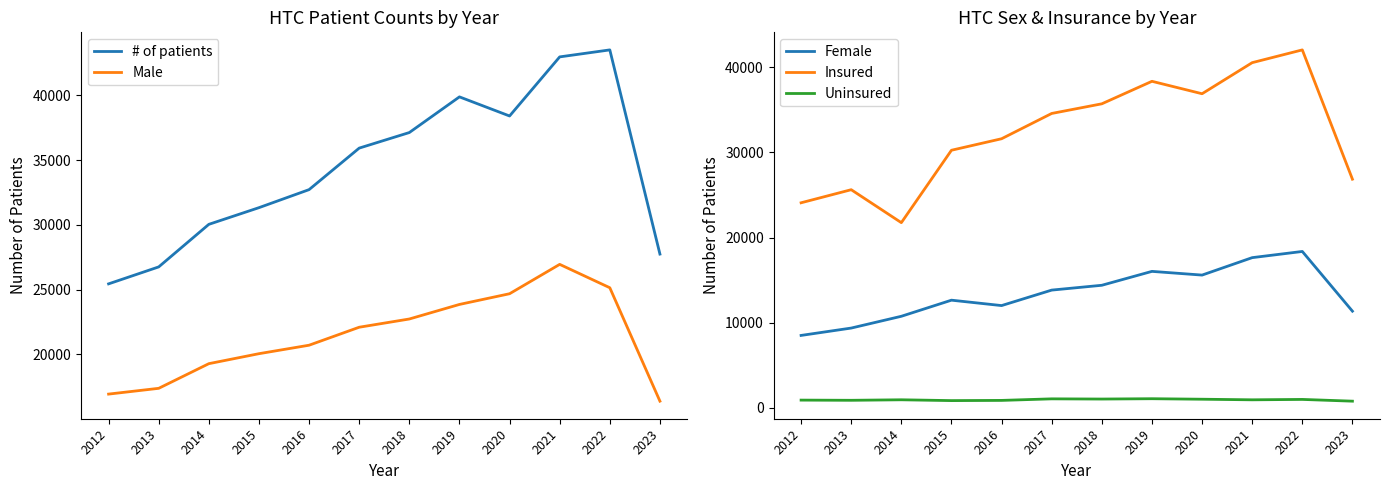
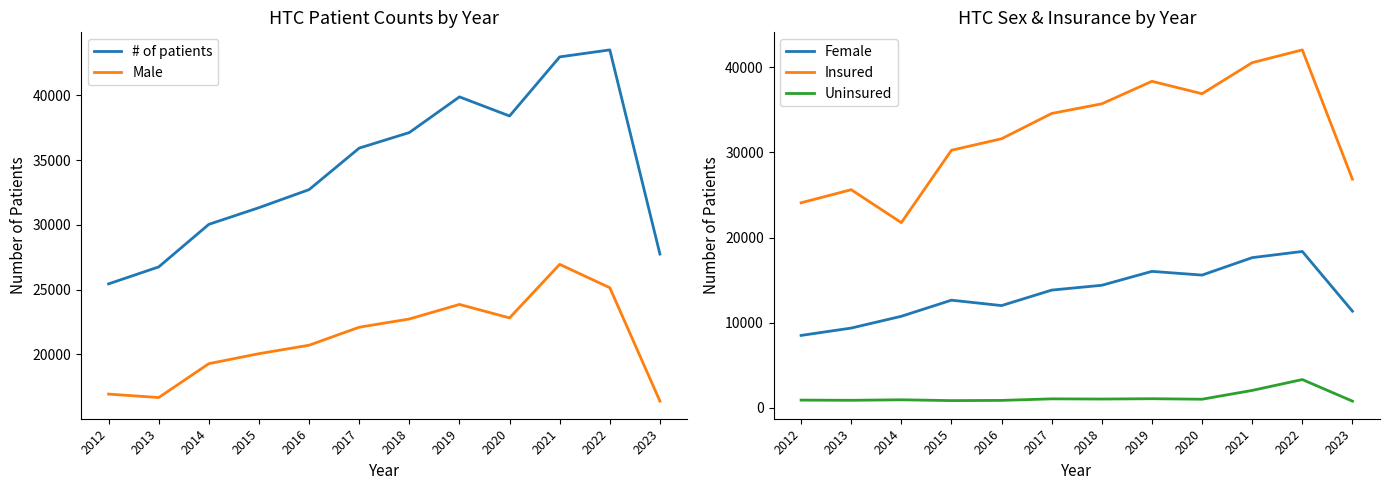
HTC Patient Counts by Year, Male, 2013: 17400 -> 16700
HTC Patient Counts by Year, Male, 2020: 24700 -> 22800
HTC Sex & Insurance by Year, Uninsured, 2021: 1000 -> 2000
HTC Sex & Insurance by Year, Uninsured, 2022: 1000 -> 3000
